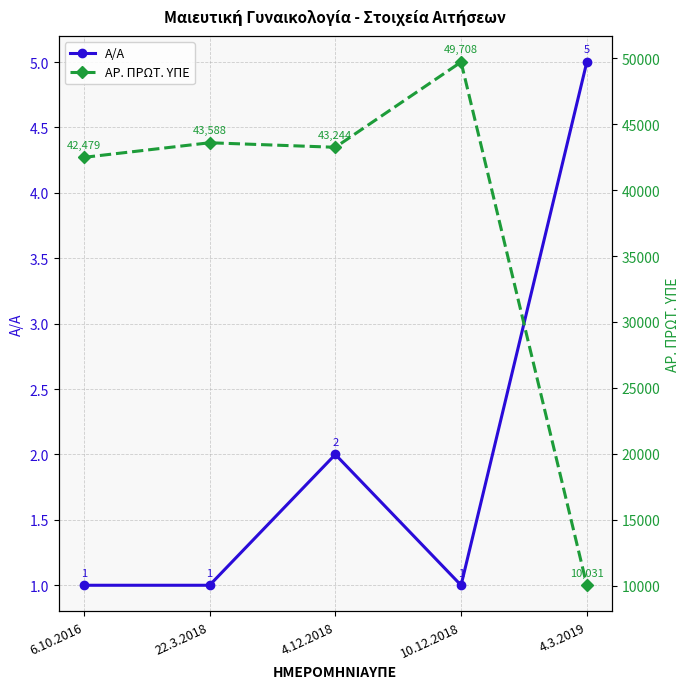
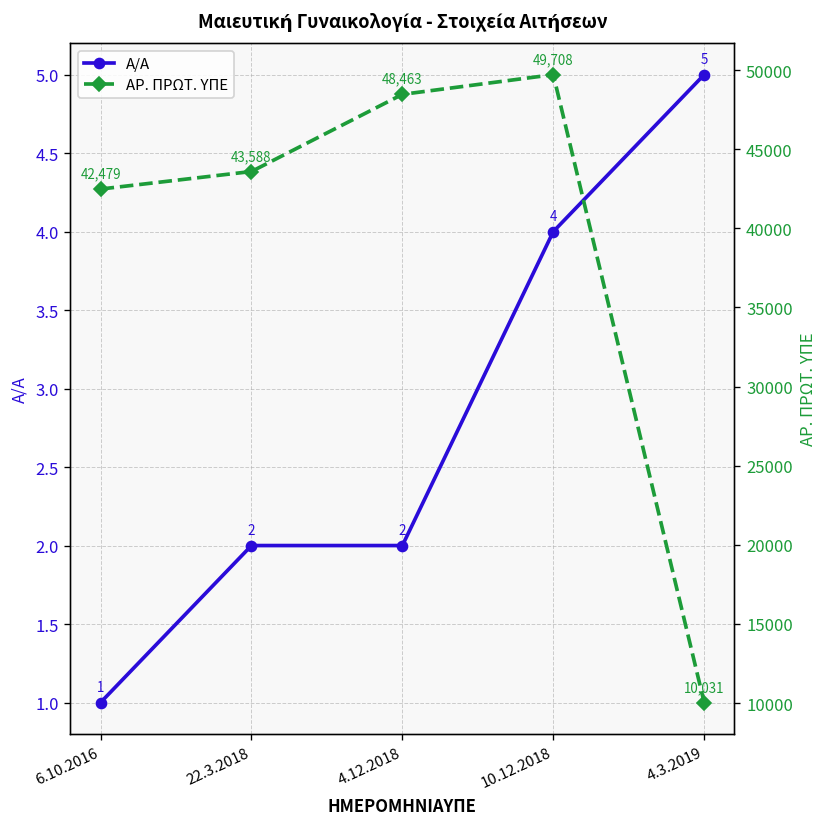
Α/Α, 22.3.2018: 1 -> 2
Α/Α, 10.12.2018: 1 -> 4
ΑΡ. ΠΡΩΤ. ΥΠΕ, 4.12.2018: 43,244 -> 48,463
